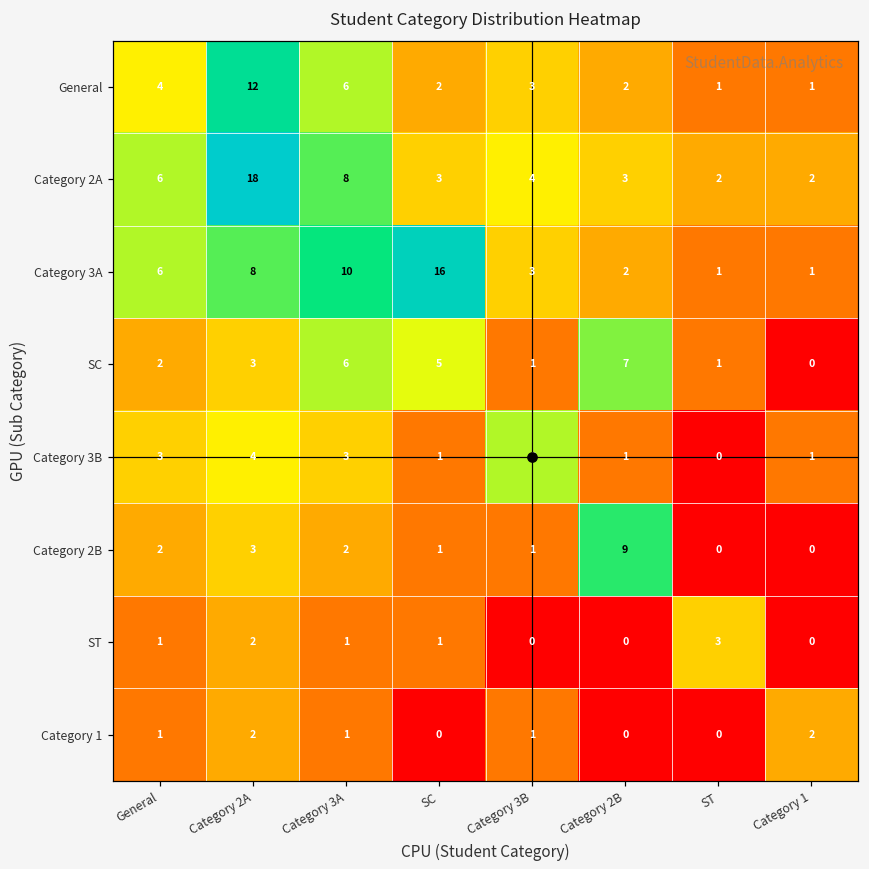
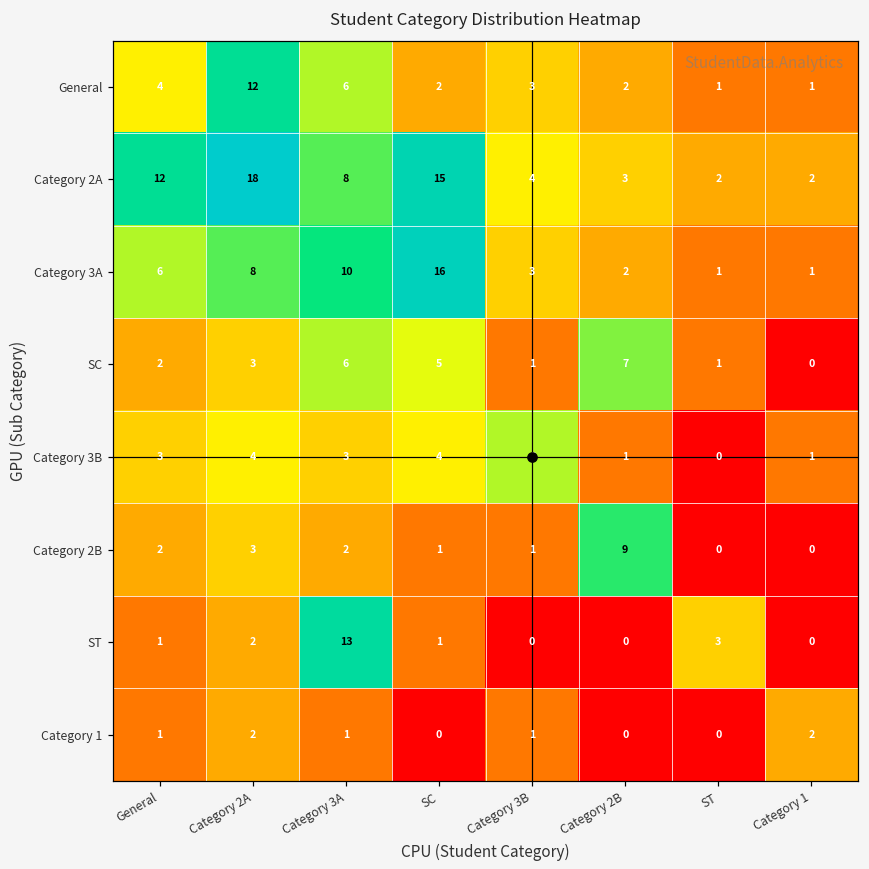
Category 2A, General: 6 -> 12
Category 2A, SC: 3 -> 15
Category 3B, SC: 1 -> 4
ST, Category 3A: 1 -> 13
